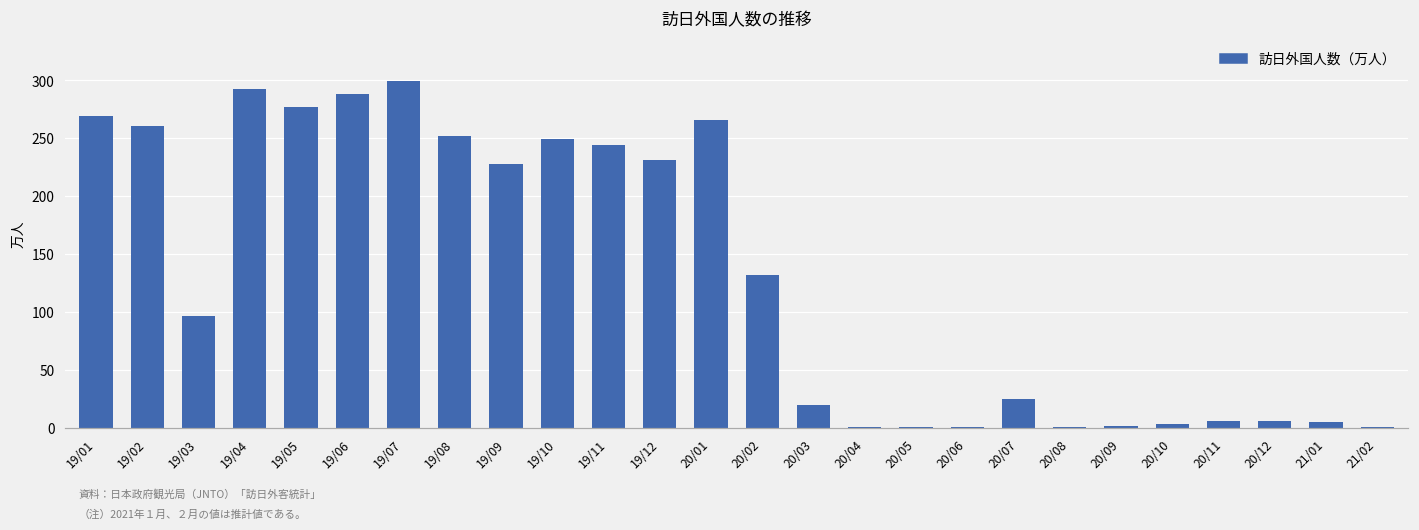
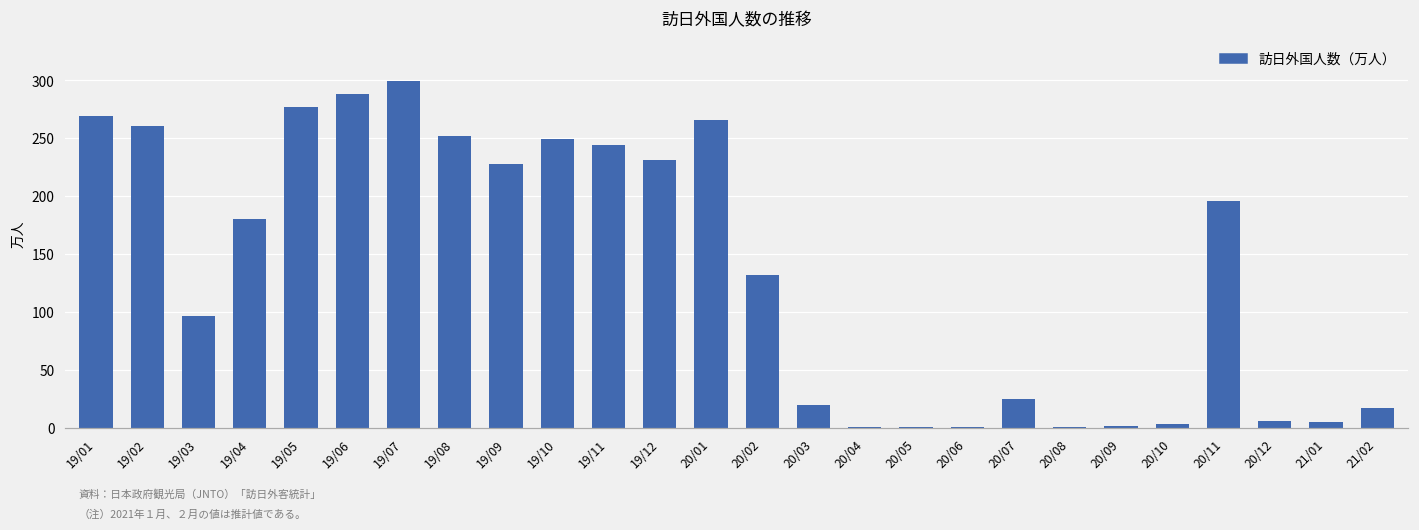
19/04: 293 -> 181
20/11: 6 -> 196
21/02: 1 -> 17
